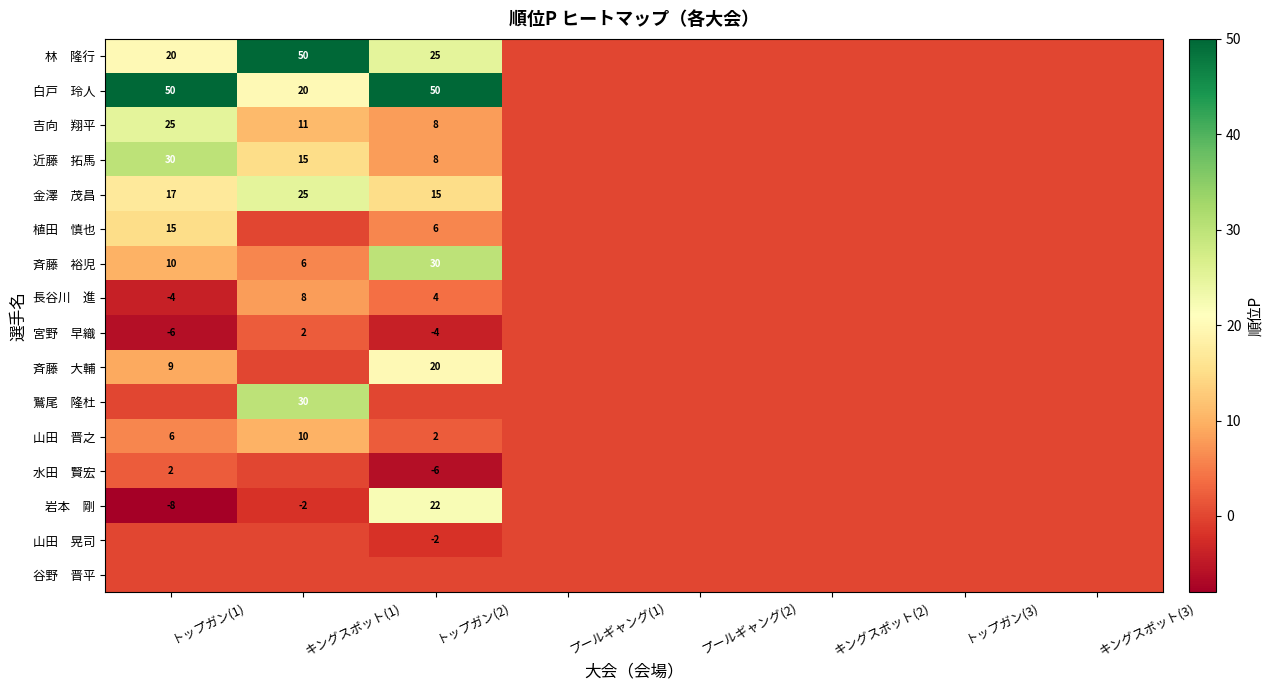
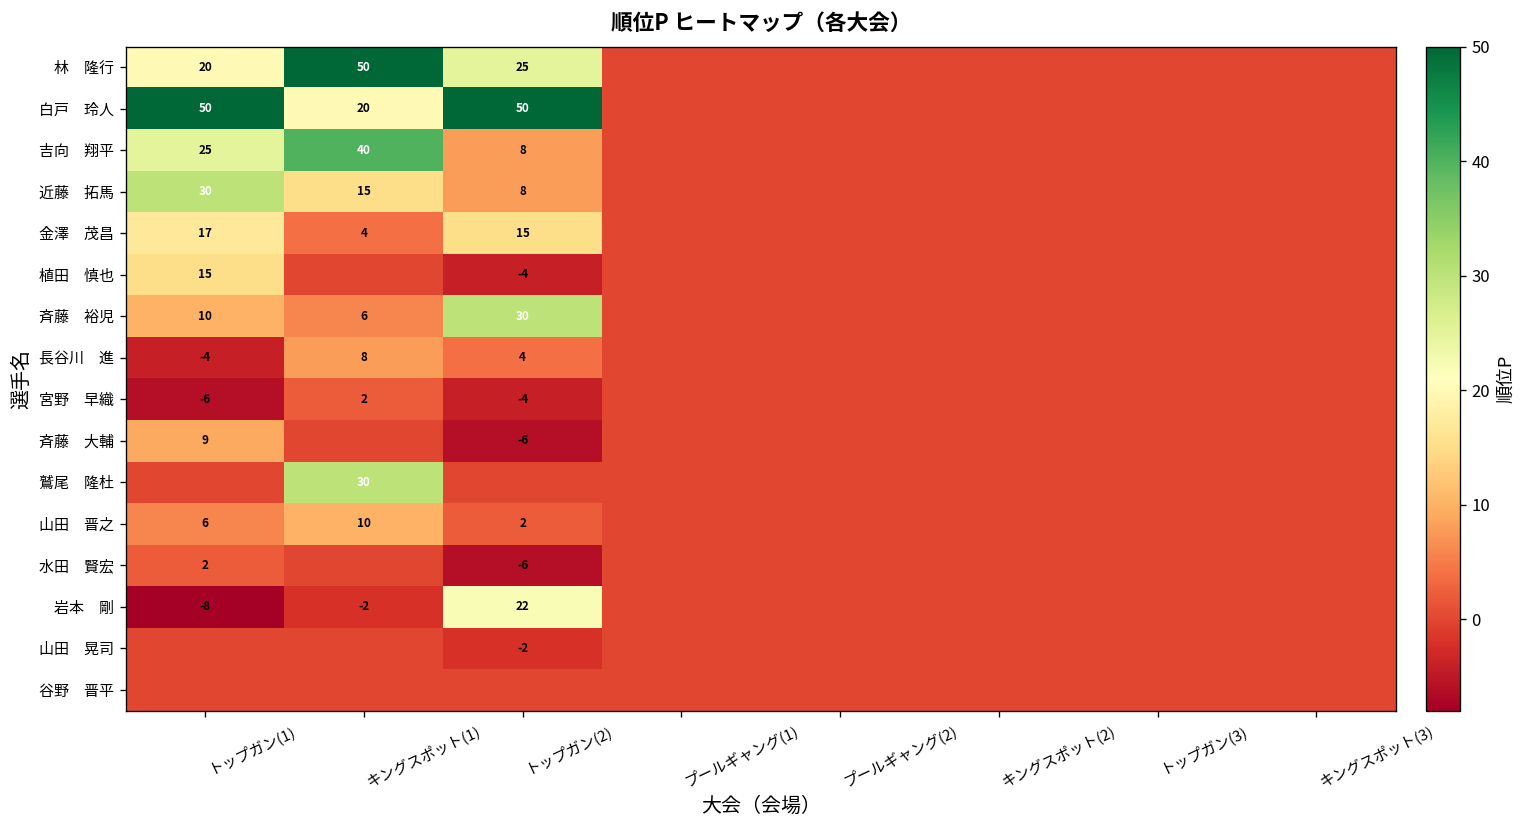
吉向 翔平, キングスポット(1): 11 -> 40
金澤 茂昌, キングスポット(1): 25 -> 4
植田 慎也, トップガン(2): 6 -> -4
斉藤 大輔, トップガン(2): 20 -> -6
